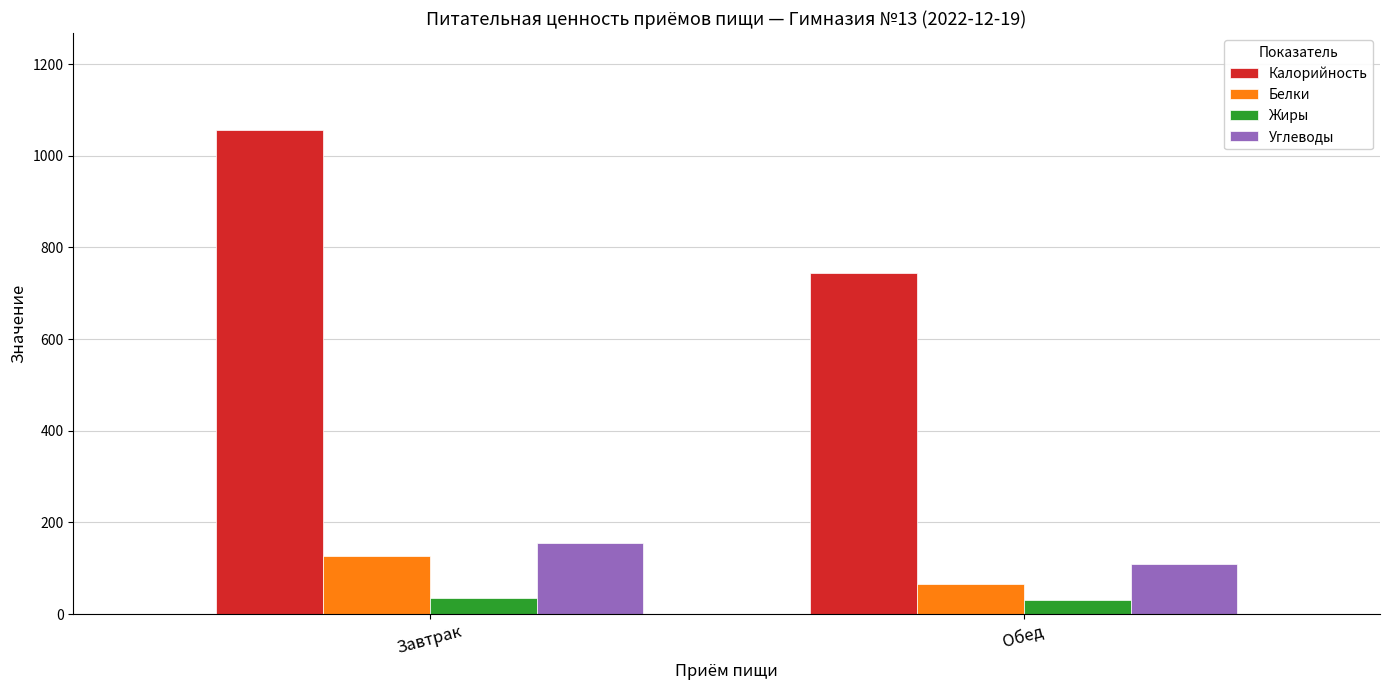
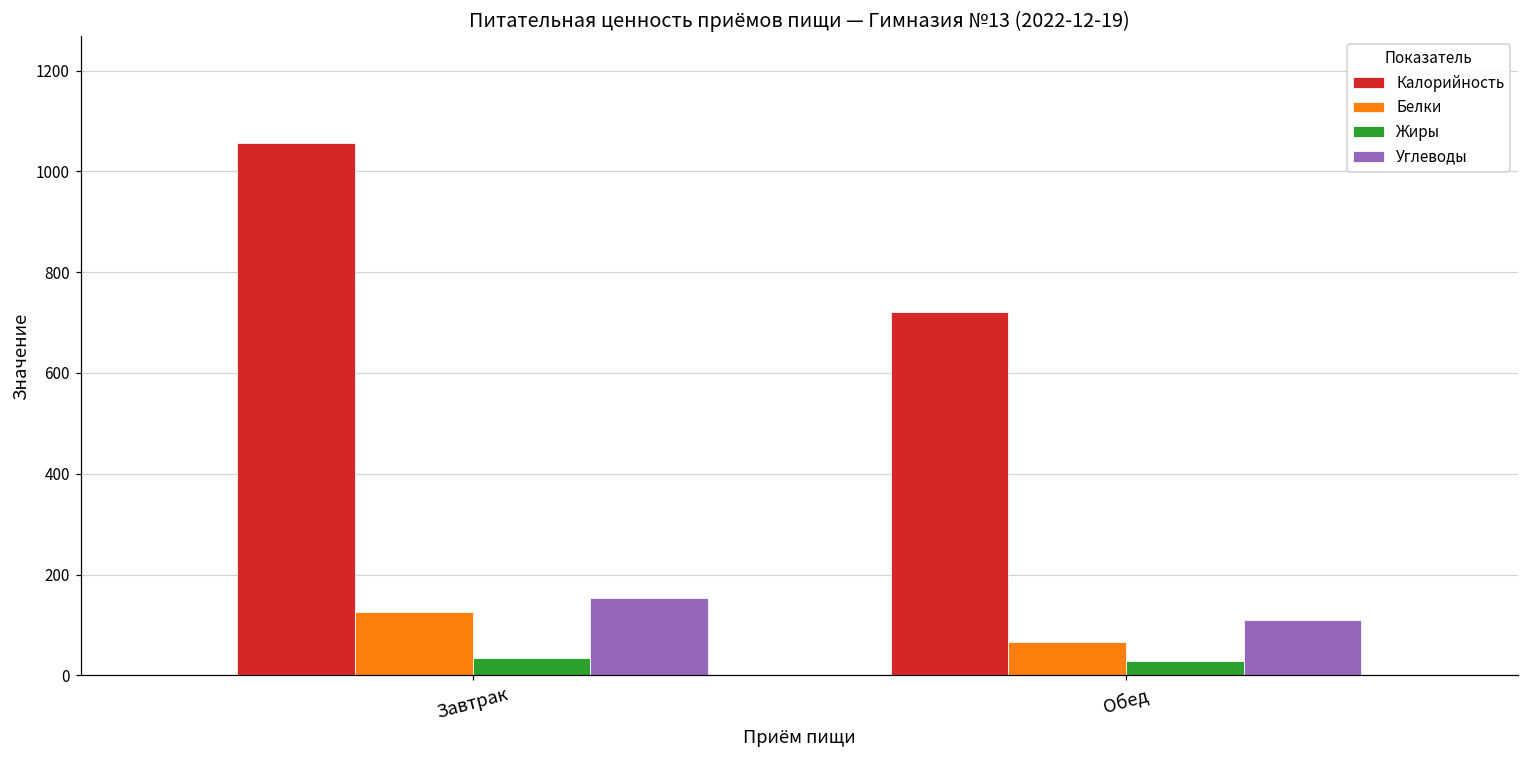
Калорийность, Обед: 740 -> 720
